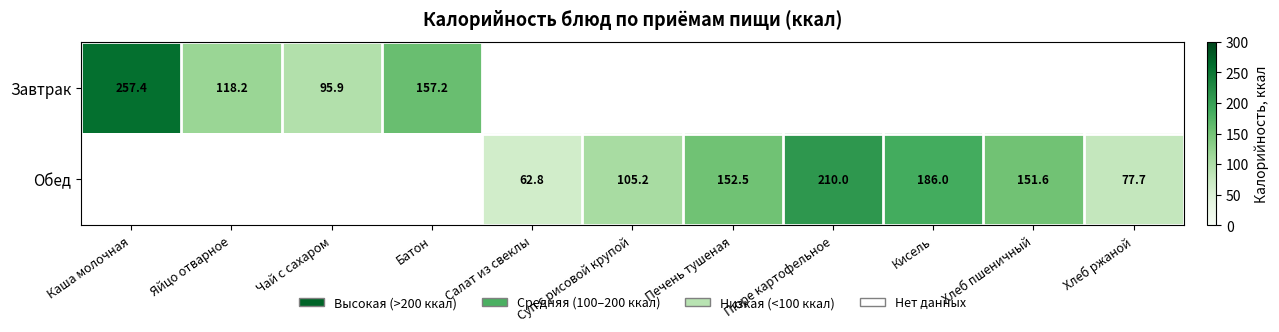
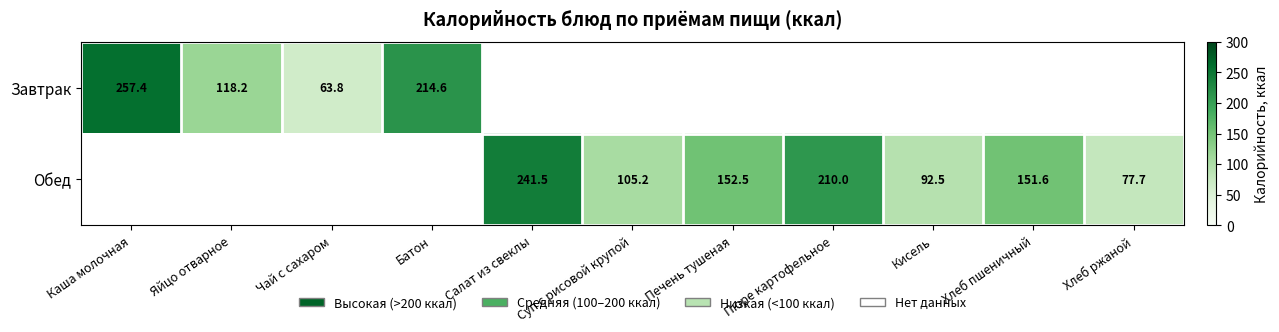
Завтрак, Чай с сахаром: 95.9 -> 63.8
Завтрак, Батон: 157.2 -> 214.6
Обед, Салат из свеклы: 62.8 -> 241.5
Обед, Кисель: 186.0 -> 92.5
